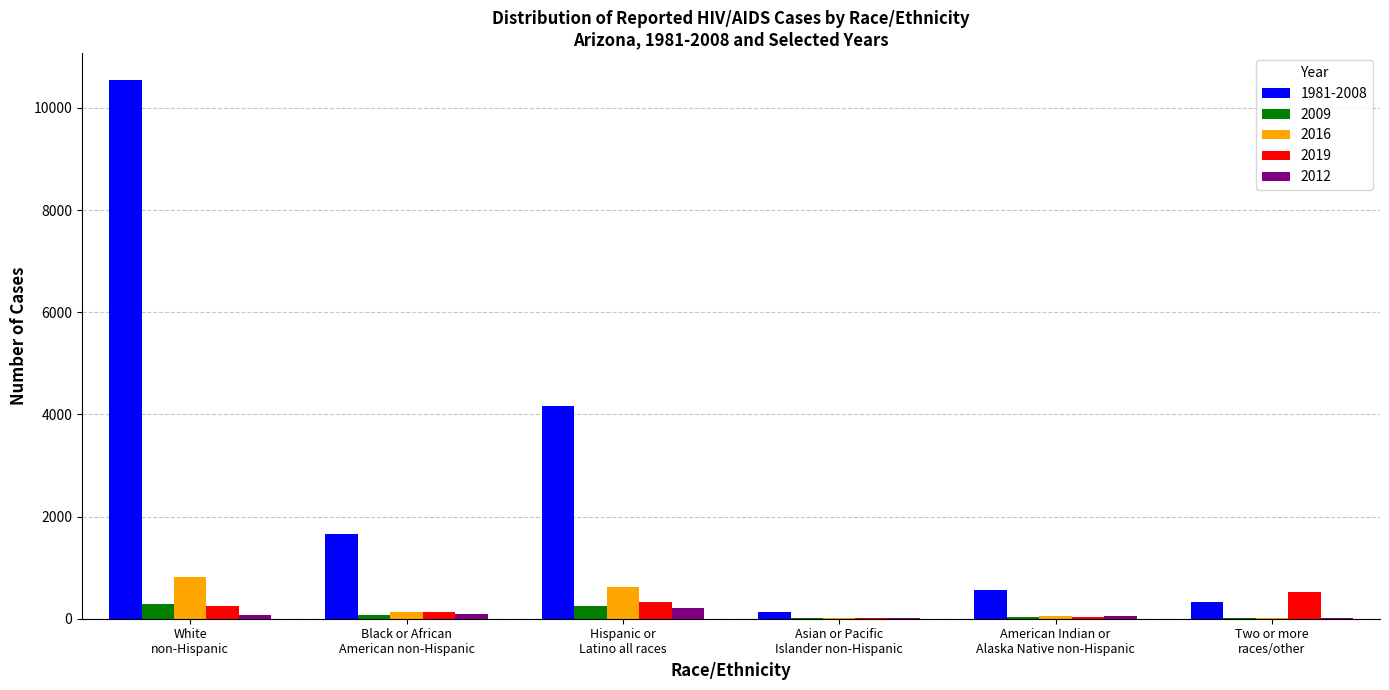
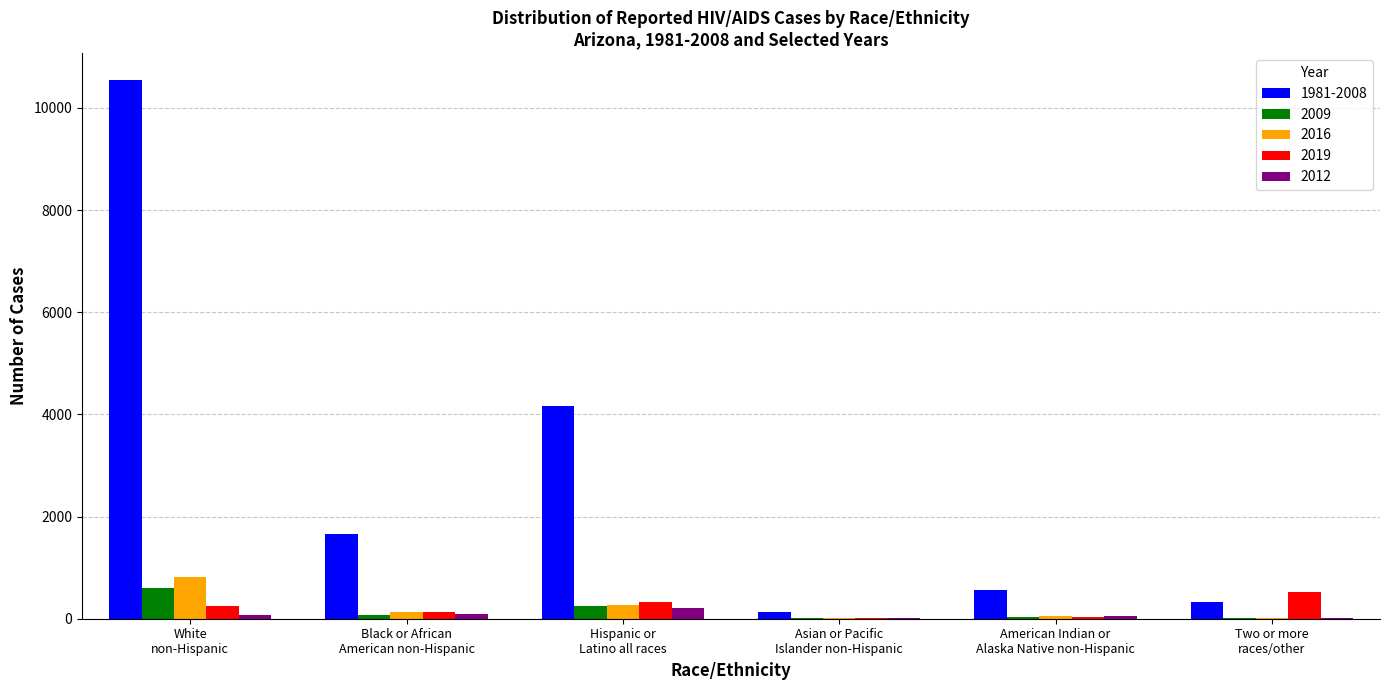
2009, White non-Hispanic: 300 -> 600
2016, Hispanic or Latino all races: 600 -> 300
